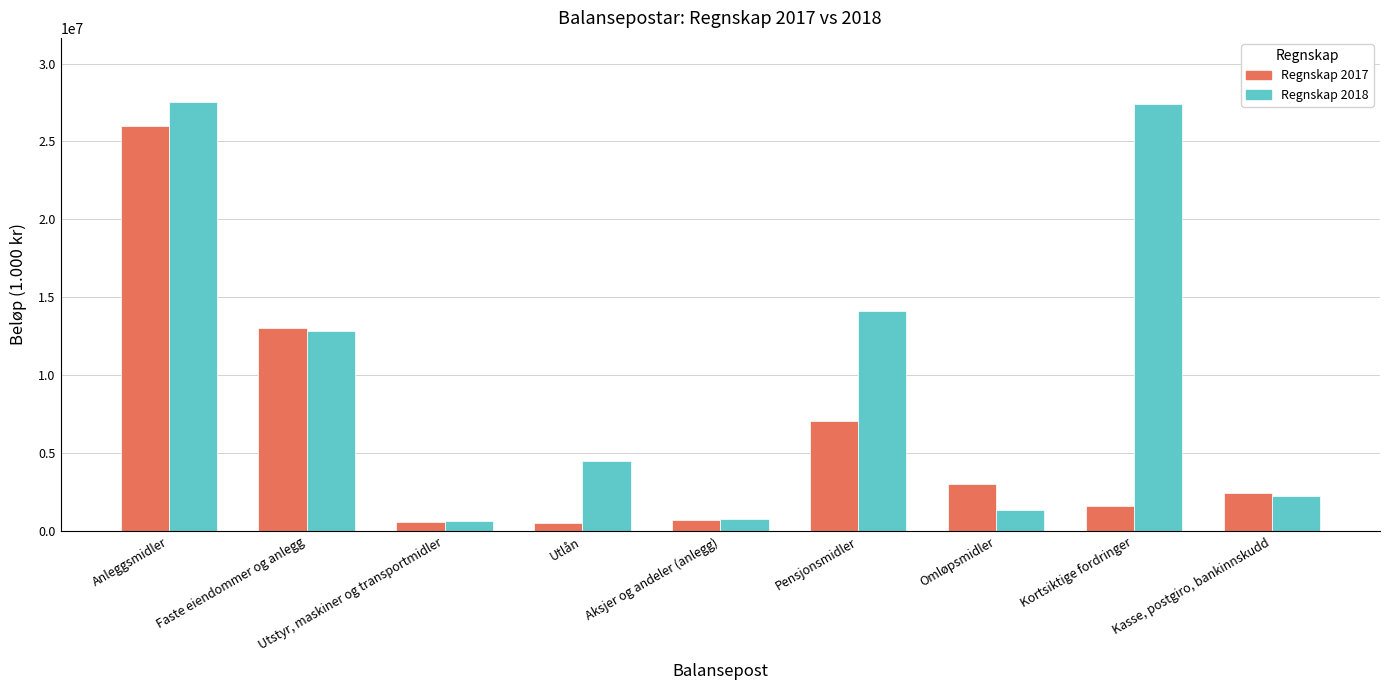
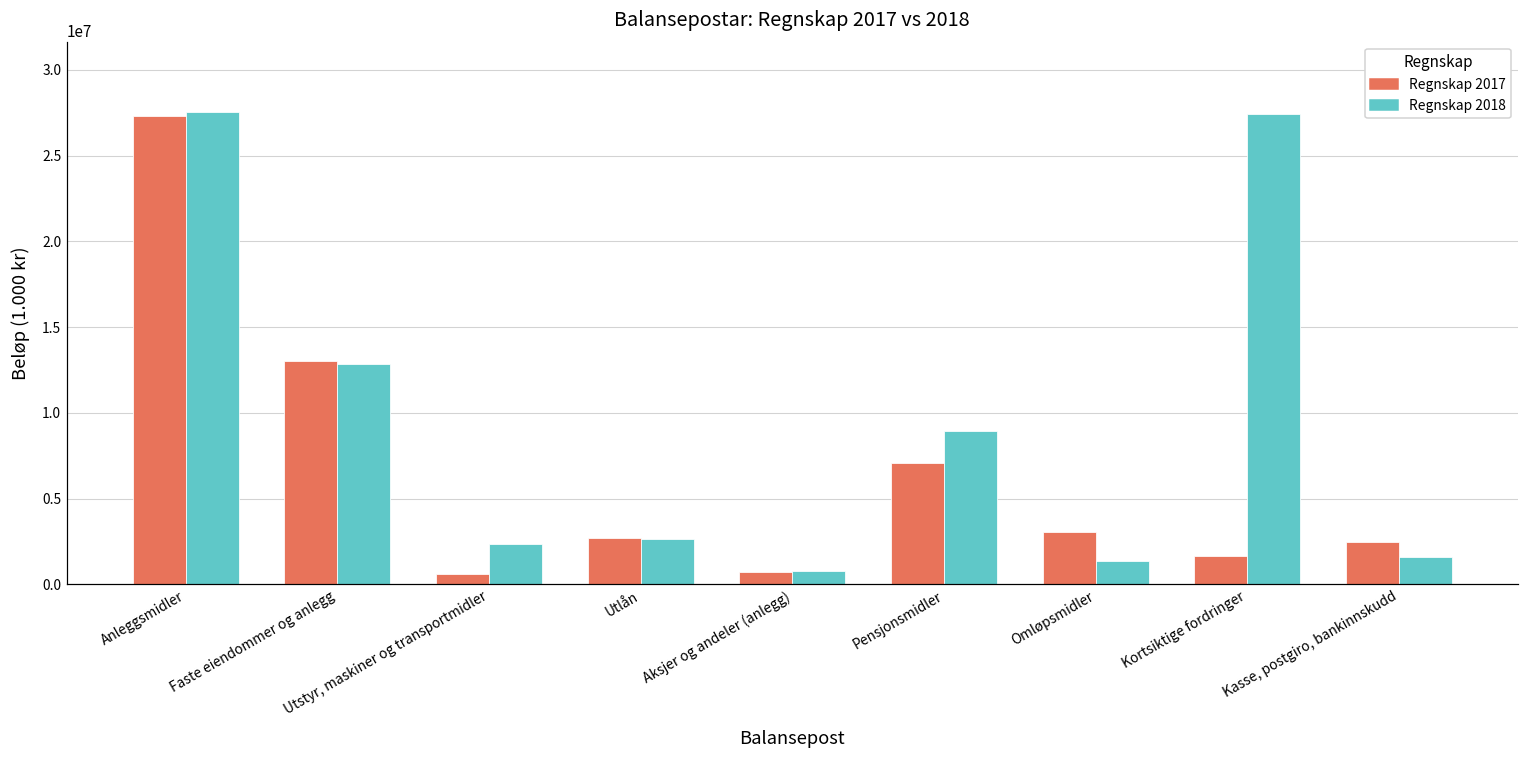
Regnskap 2017, Anleggsmidler: 26000000 -> 27300000
Regnskap 2018, Utstyr, maskiner og transportmidler: 700000 -> 2300000
Regnskap 2017, Utlån: 500000 -> 2700000
Regnskap 2018, Utlån: 4500000 -> 2700000
Regnskap 2018, Pensjonsmidler: 14100000 -> 9000000
Regnskap 2018, Kasse, postgiro, bankinnskudd: 2300000 -> 1600000
